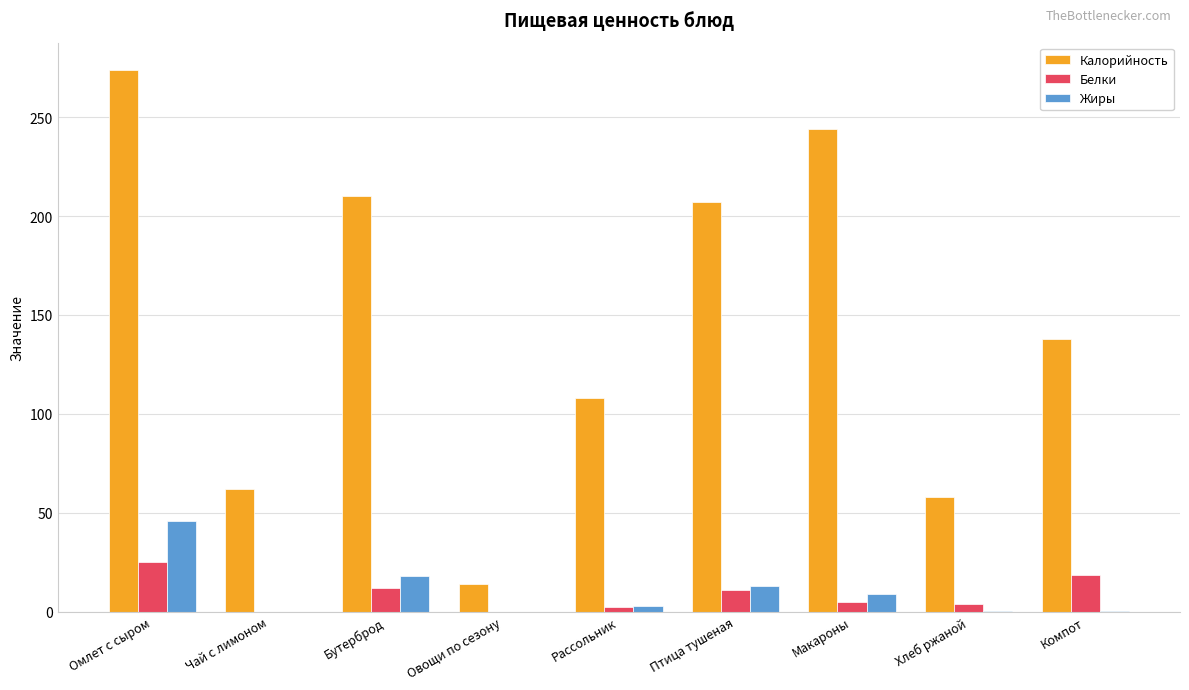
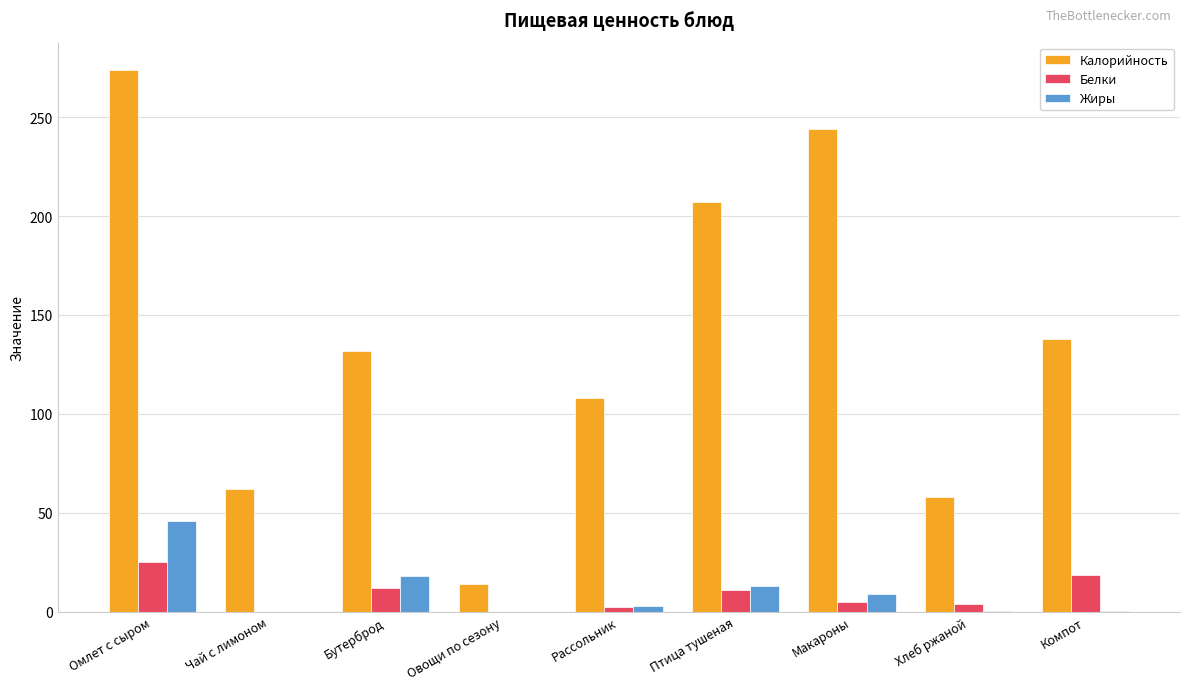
Калорийность, Бутерброд: 210 -> 132
